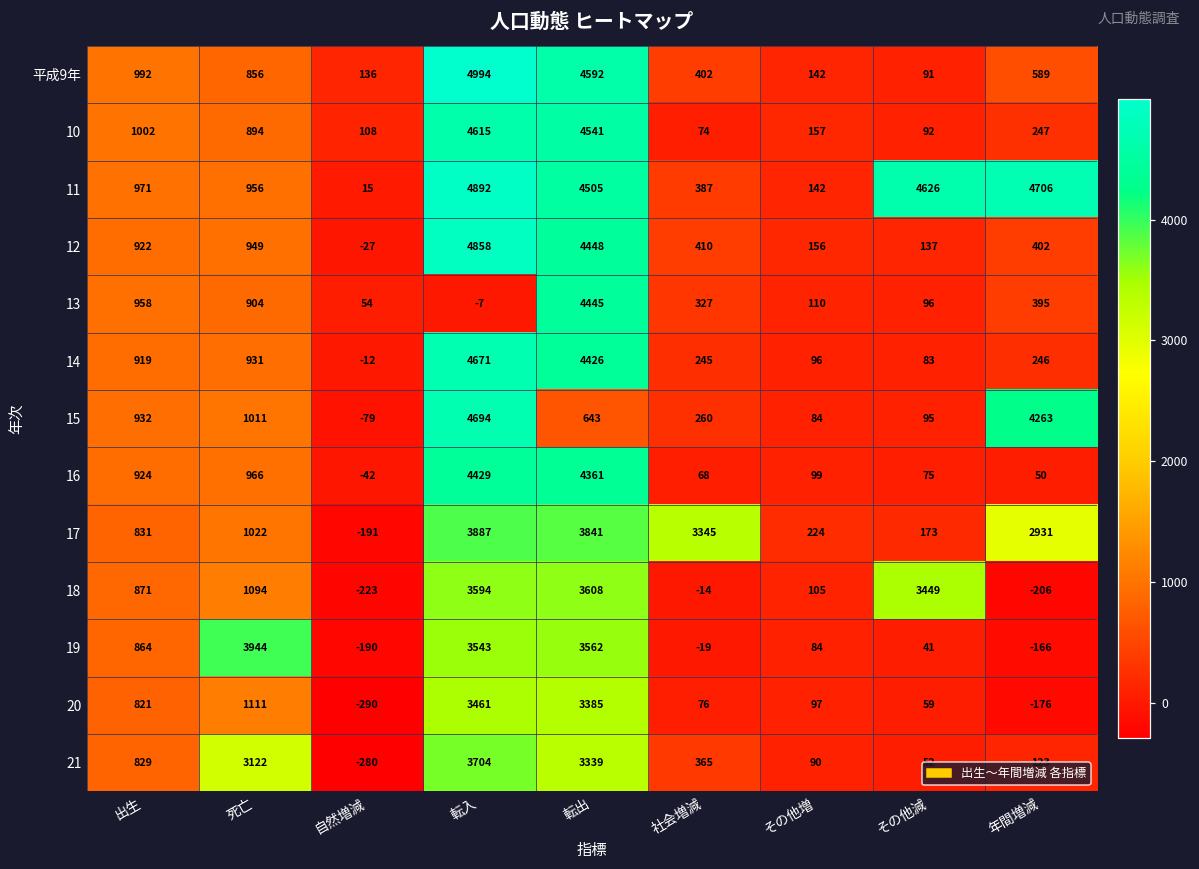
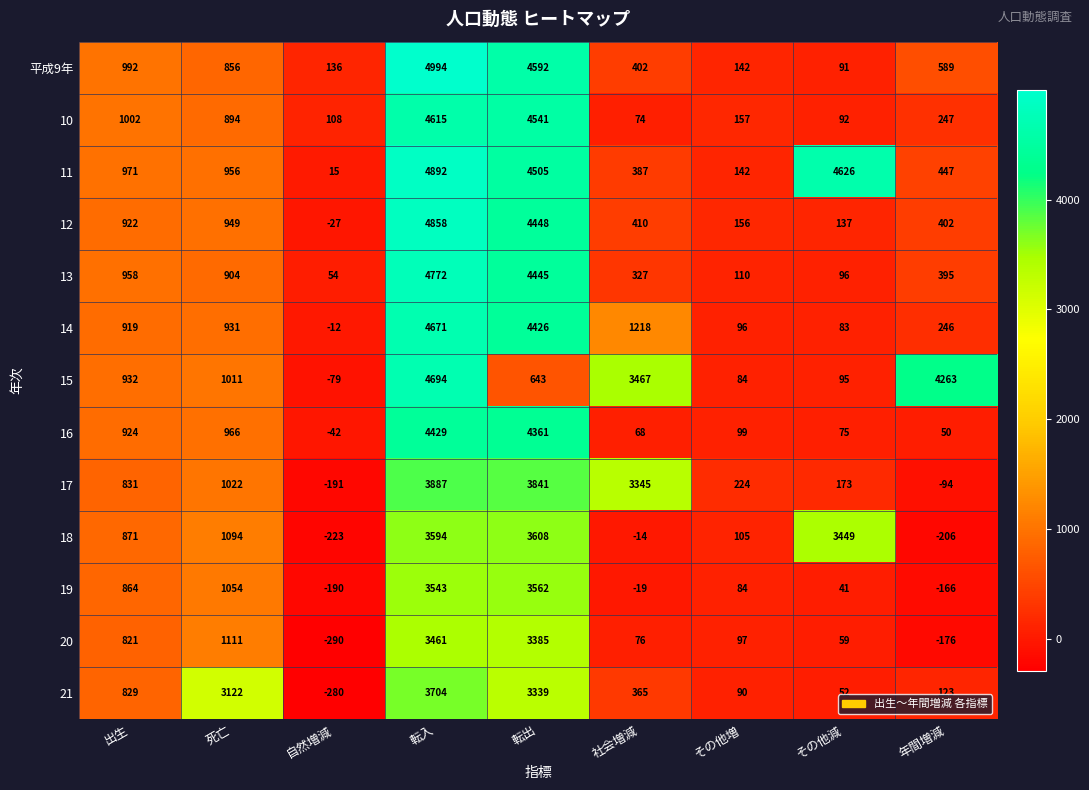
11, 年間増減: 4706 -> 447
13, 転入: -7 -> 4772
14, 社会増減: 245 -> 1218
15, 社会増減: 260 -> 3467
17, 年間増減: 2931 -> -94
19, 死亡: 3944 -> 1054
